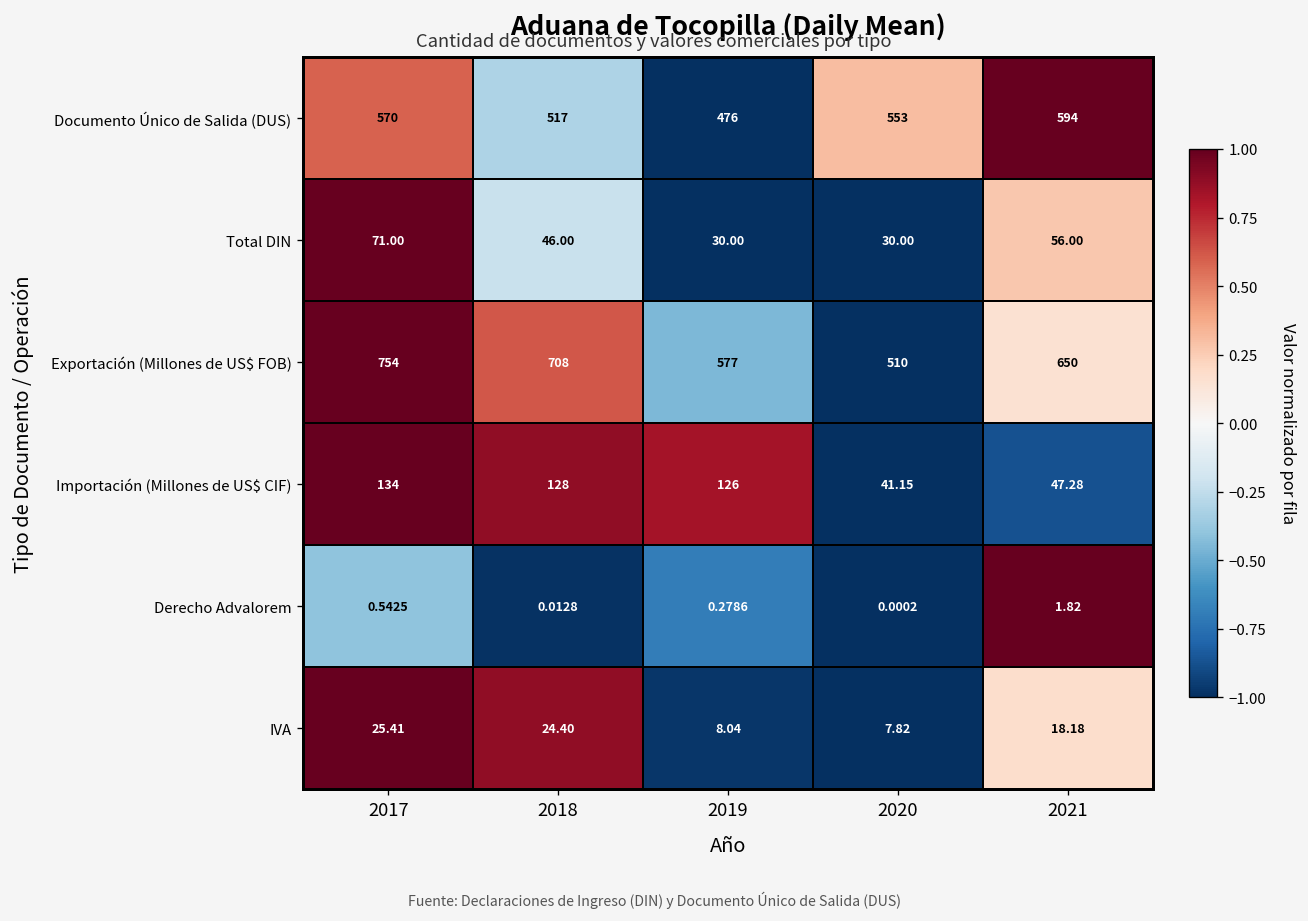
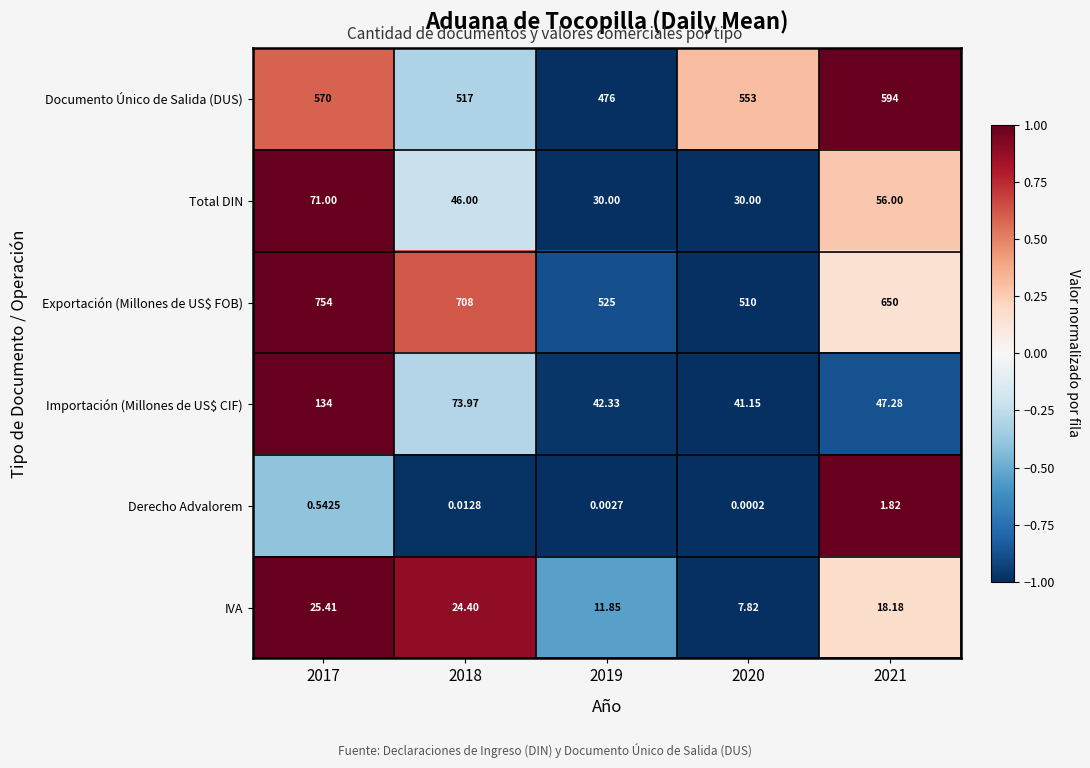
Exportación (Millones de US$ FOB), 2019: 577 -> 525
Importación (Millones de US$ CIF), 2018: 128 -> 73.97
Importación (Millones de US$ CIF), 2019: 126 -> 42.33
Derecho Advalorem, 2019: 0.2786 -> 0.0027
IVA, 2019: 8.04 -> 11.85
